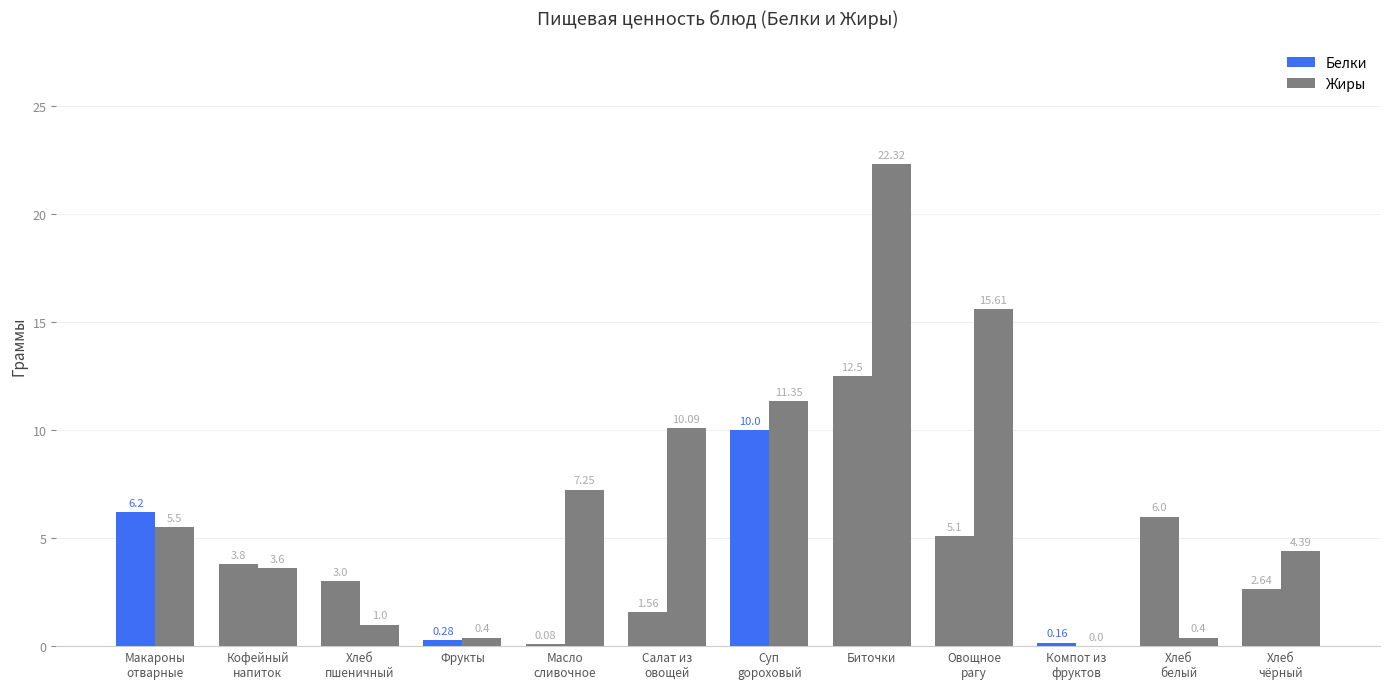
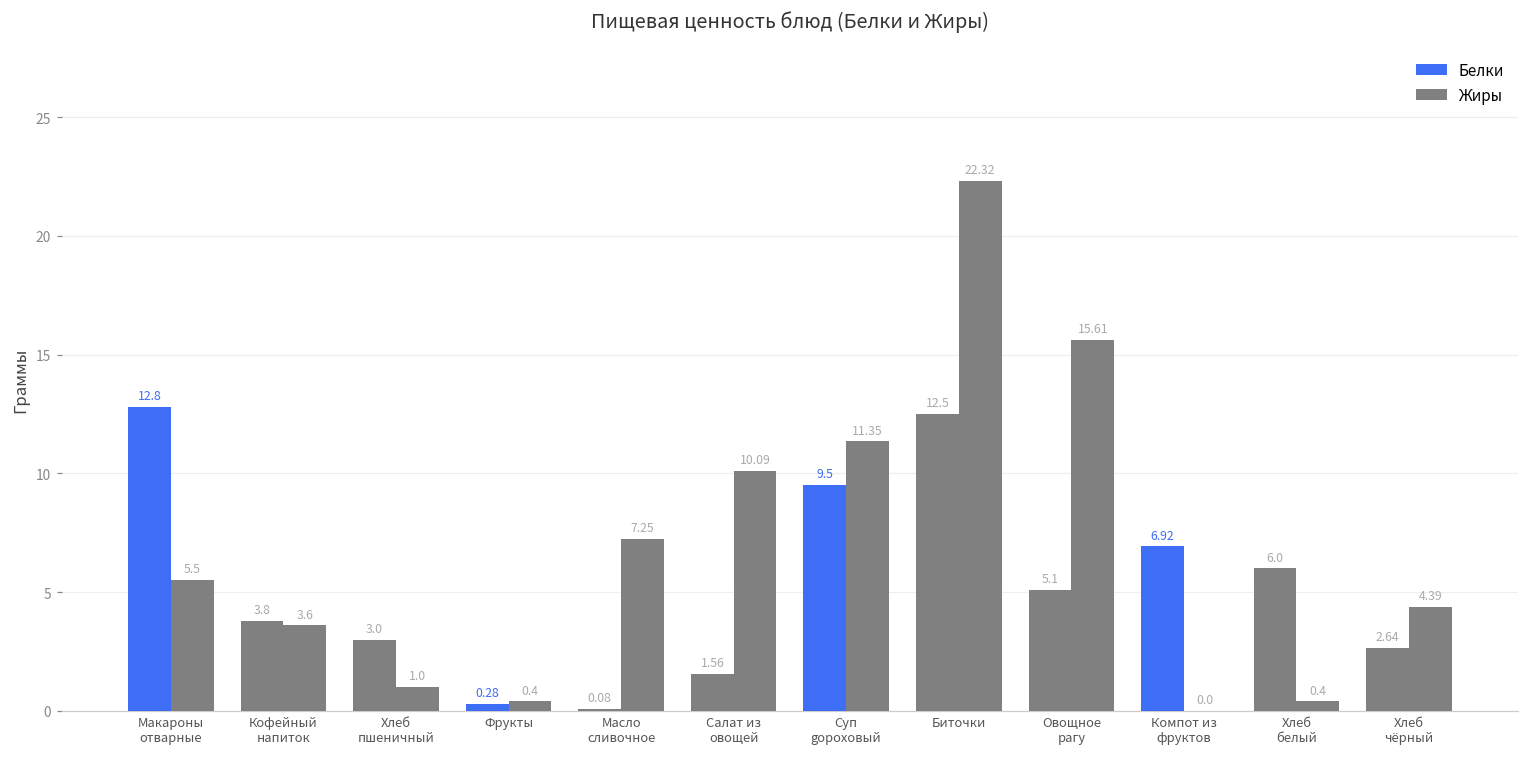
Белки, Макароны отварные: 6.2 -> 12.8
Белки, Суп gороховый: 10.0 -> 9.5
Белки, Компот из фруктов: 0.16 -> 6.92
